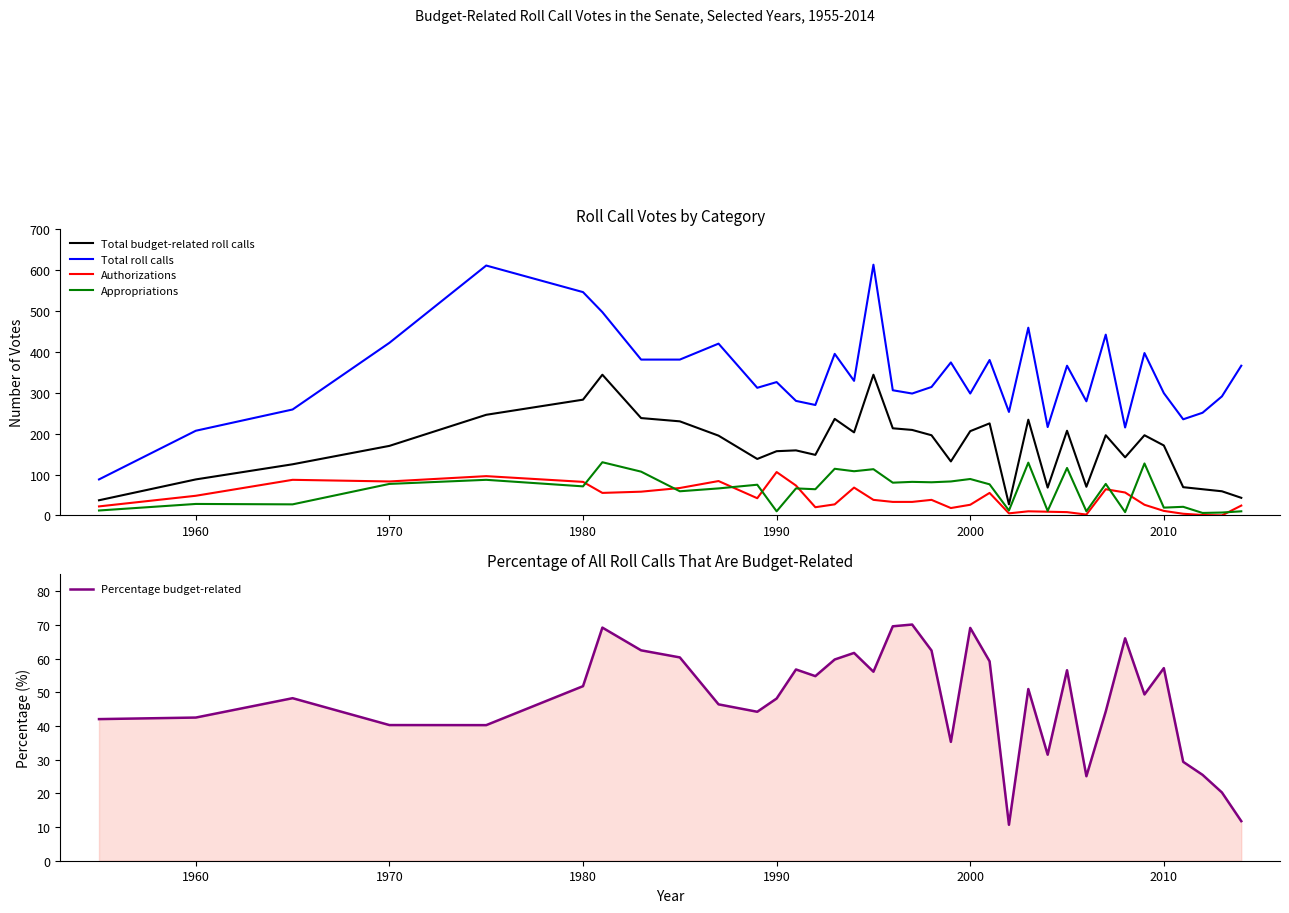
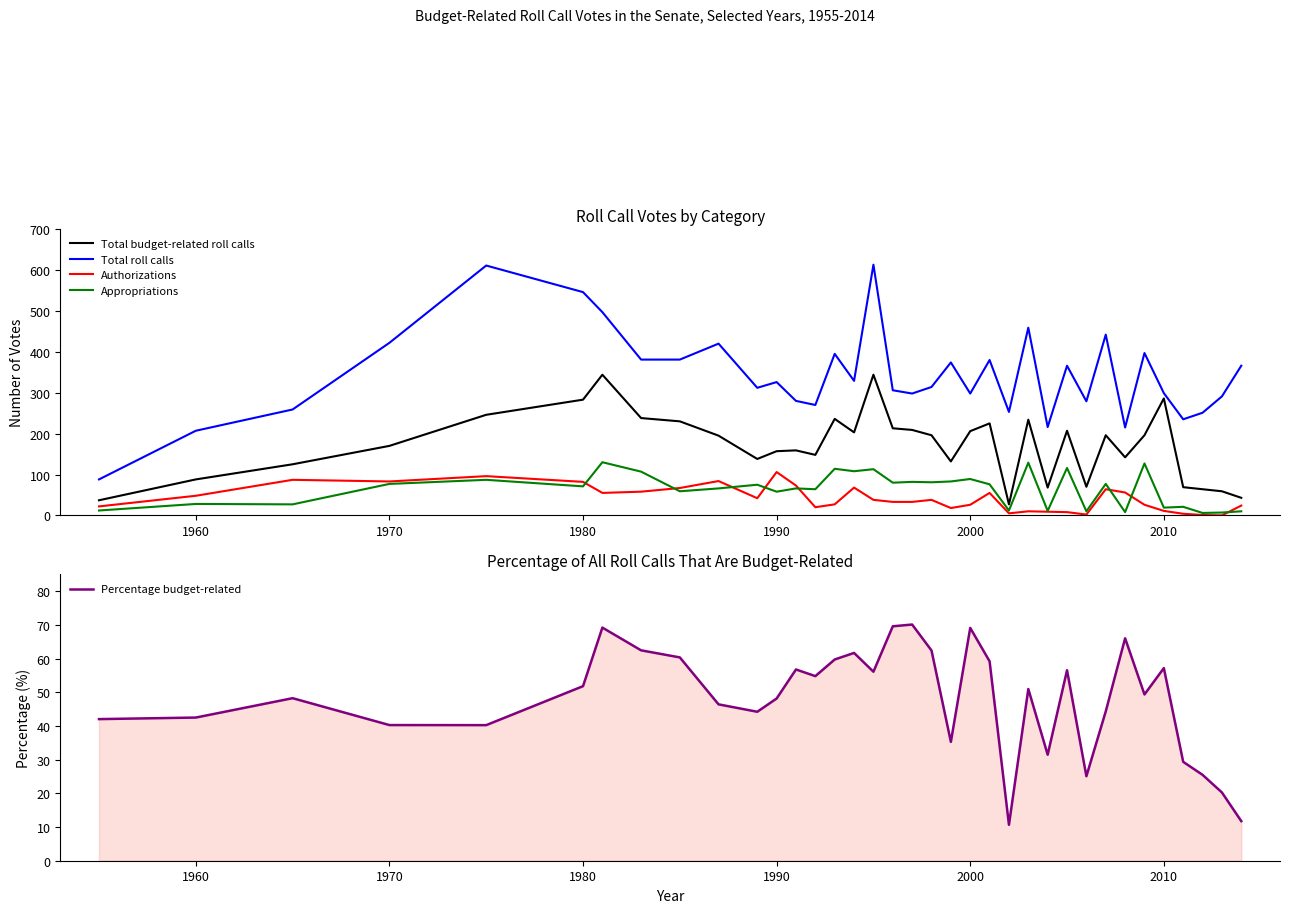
Roll Call Votes by Category, Appropriations, 1990: 10 -> 60
Roll Call Votes by Category, Total budget-related roll calls, 2010: 170 -> 290
